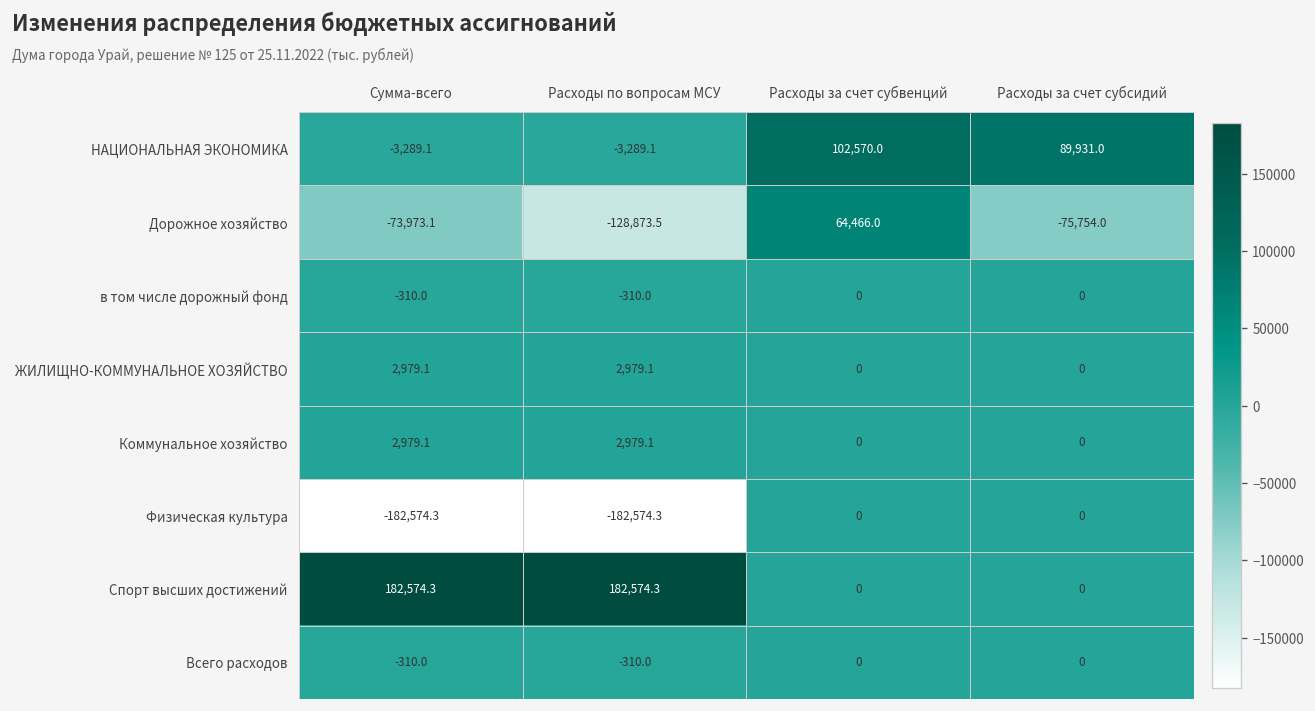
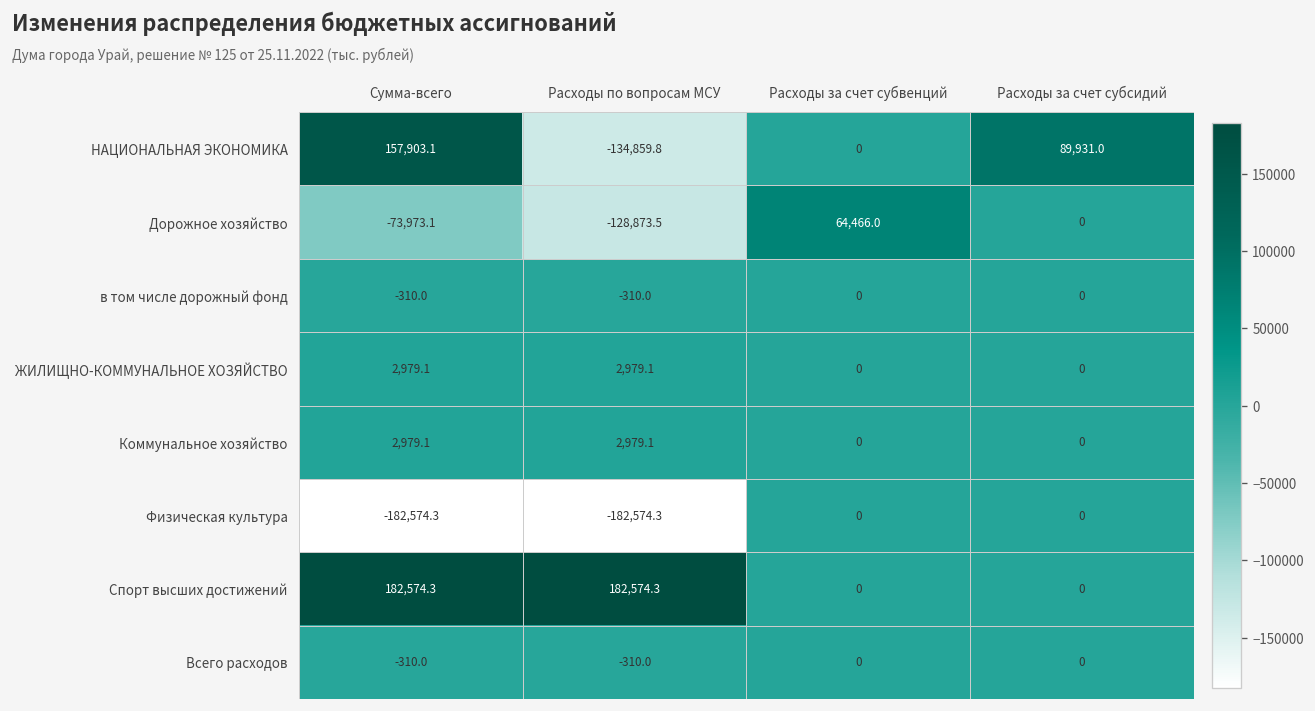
НАЦИОНАЛЬНАЯ ЭКОНОМИКА, Сумма-всего: -3,289.1 -> 157,903.1
НАЦИОНАЛЬНАЯ ЭКОНОМИКА, Расходы по вопросам МСУ: -3,289.1 -> -134,859.8
НАЦИОНАЛЬНАЯ ЭКОНОМИКА, Расходы за счет субвенций: 102,570.0 -> 0
Дорожное хозяйство, Расходы за счет субсидий: -75,754.0 -> 0
